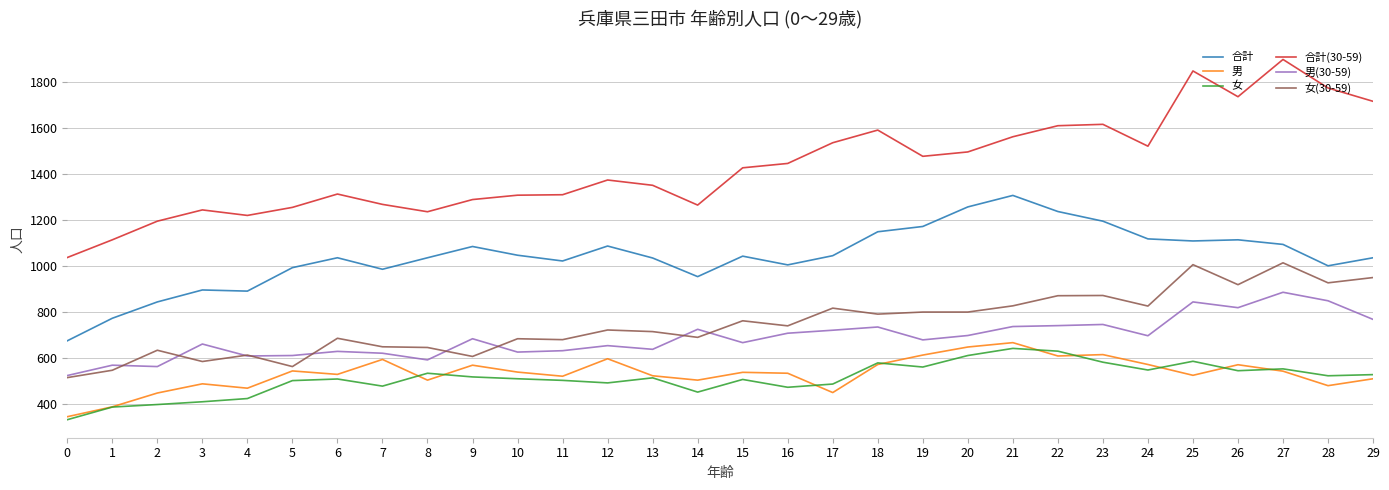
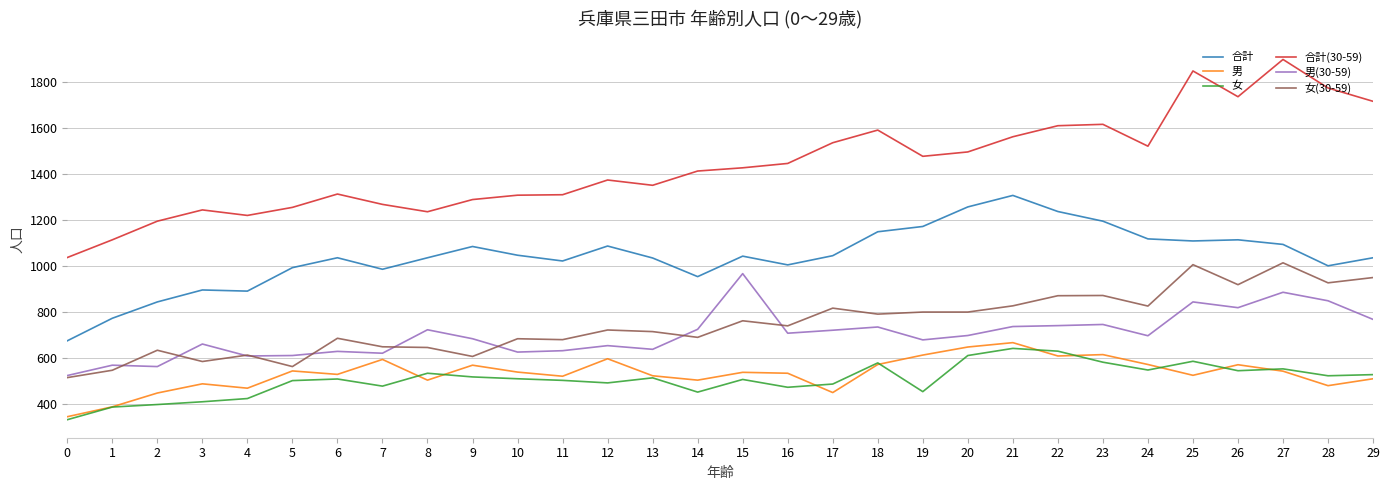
男(30-59), 8: 590 -> 720
合計(30-59), 14: 1260 -> 1410
男(30-59), 15: 670 -> 970
女, 19: 560 -> 450
